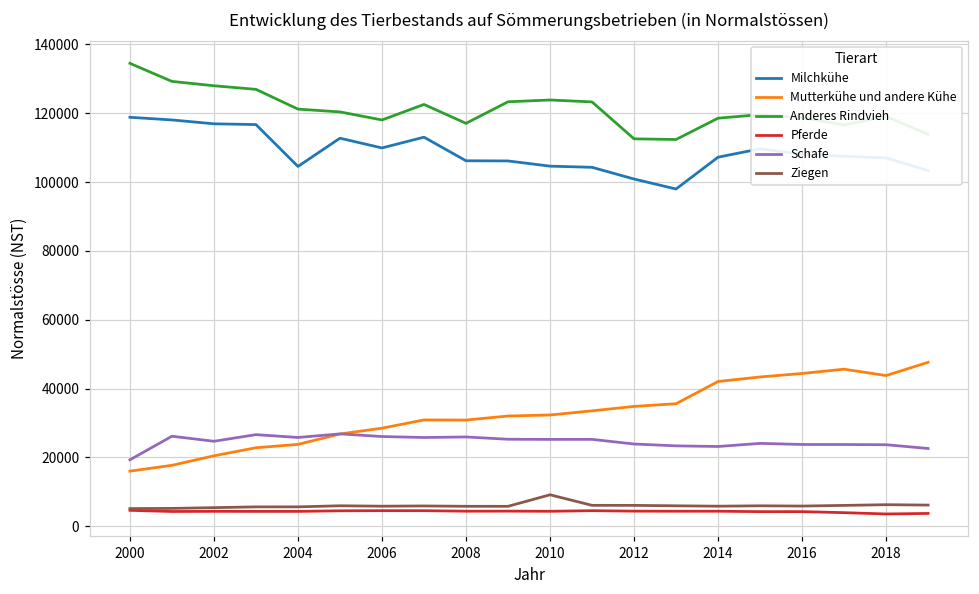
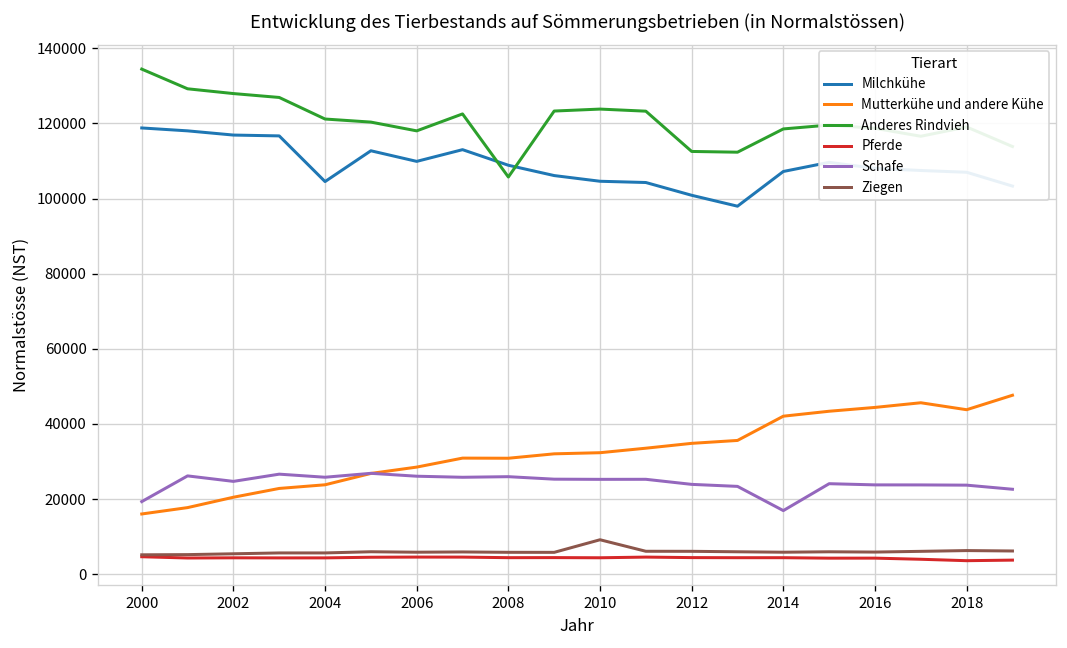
Milchkühe, 2008: 106000 -> 109000
Anderes Rindvieh, 2008: 117000 -> 106000
Schafe, 2014: 23000 -> 17000
